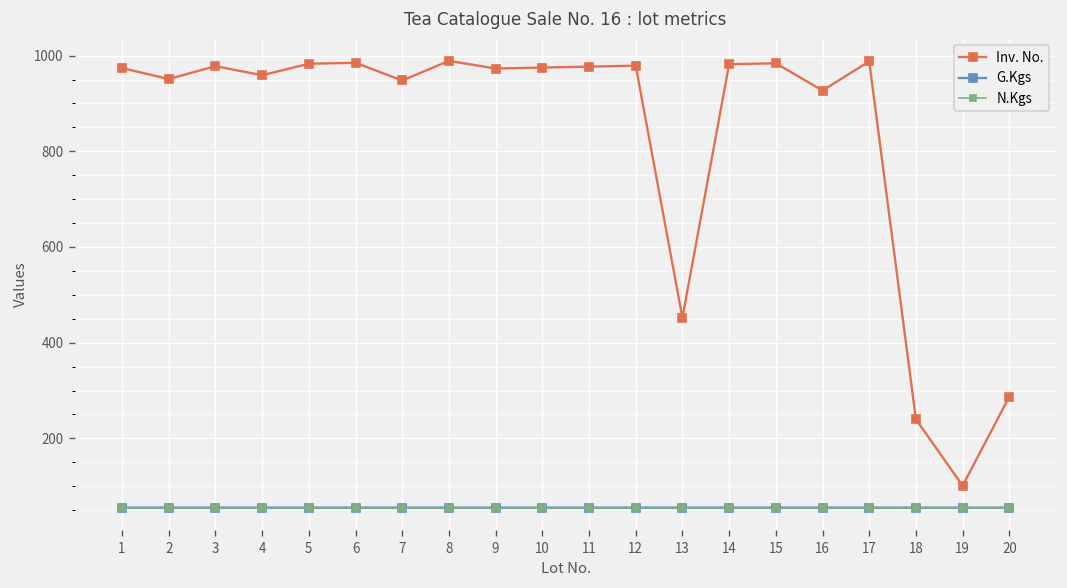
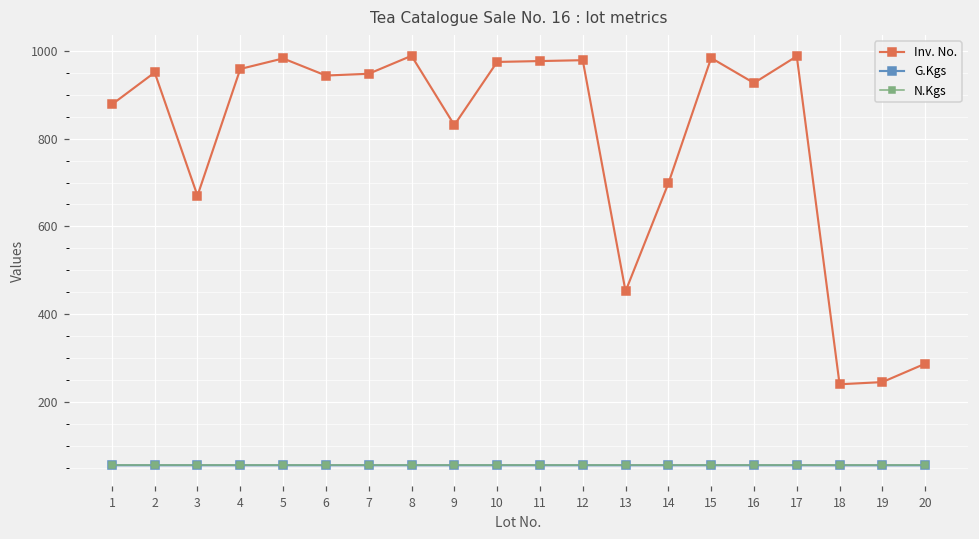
Inv. No., 1: 970 -> 880
Inv. No., 3: 980 -> 670
Inv. No., 6: 990 -> 940
Inv. No., 9: 970 -> 830
Inv. No., 14: 980 -> 700
Inv. No., 19: 100 -> 250
